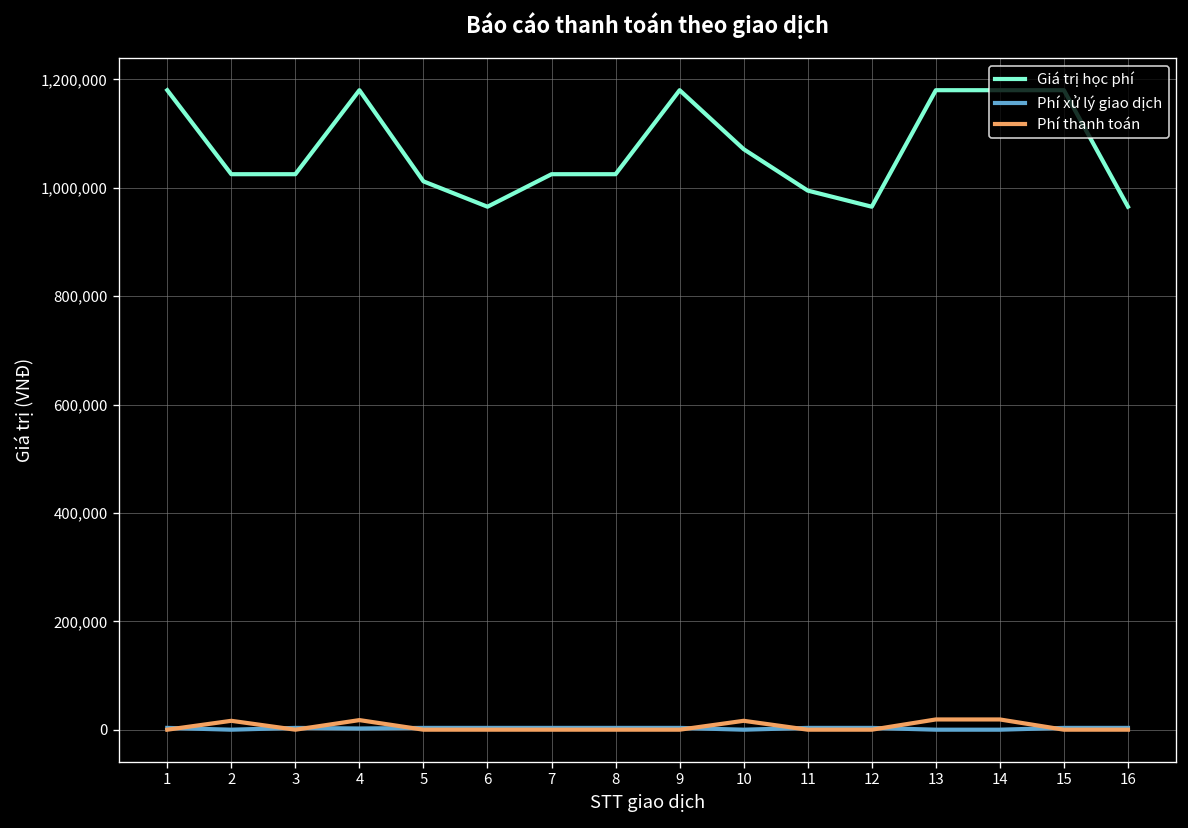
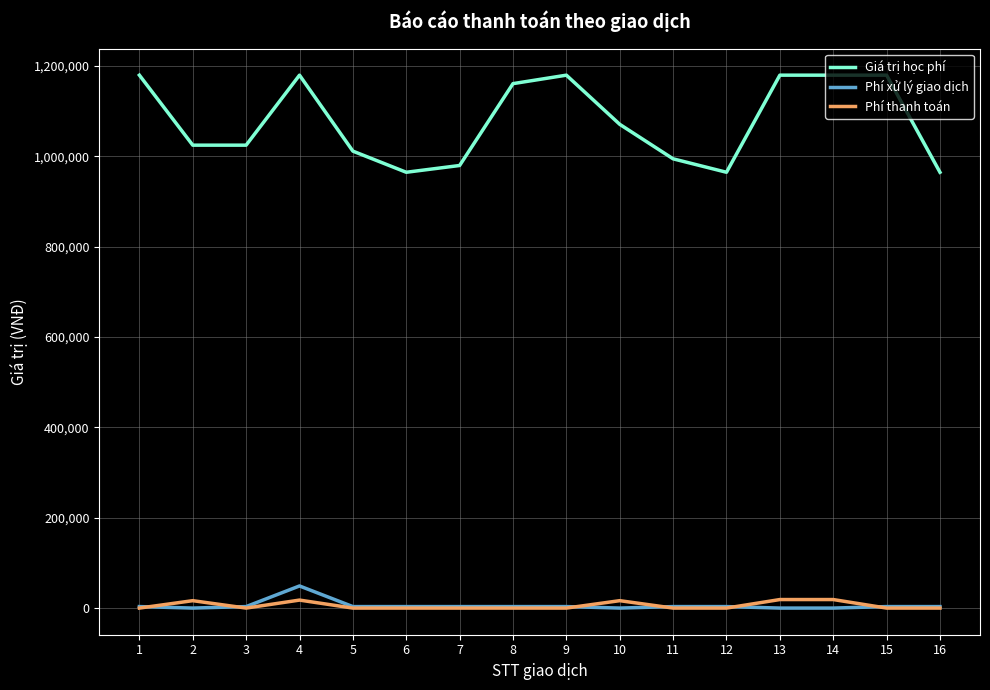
Phí xử lý giao dịch, 4: 0 -> 50,000
Giá trị học phí, 7: 1,030,000 -> 980,000
Giá trị học phí, 8: 1,030,000 -> 1,160,000
